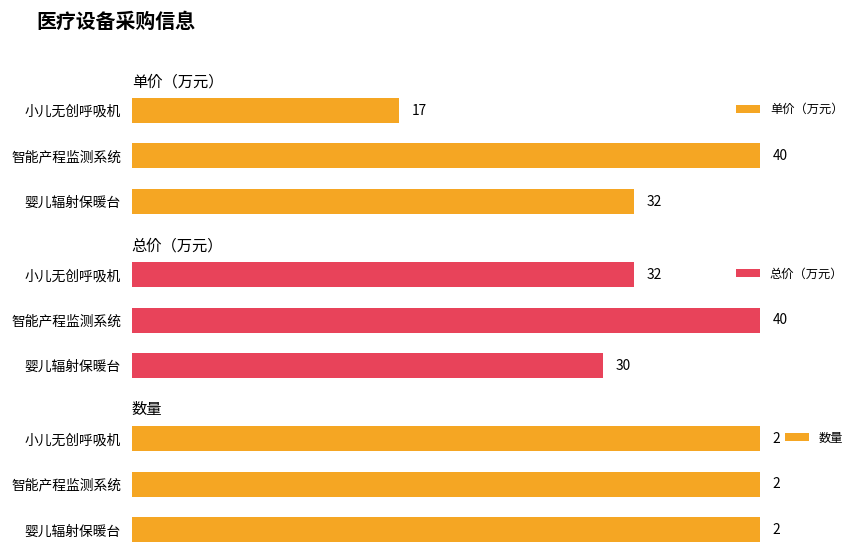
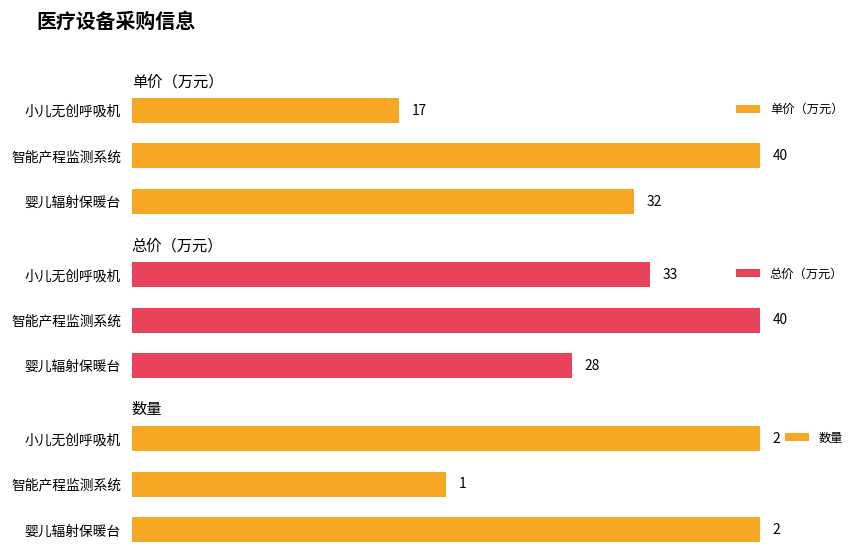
总价（万元）, 小儿无创呼吸机: 32 -> 33
总价（万元）, 婴儿辐射保暖台: 30 -> 28
数量, 智能产程监测系统: 2 -> 1
